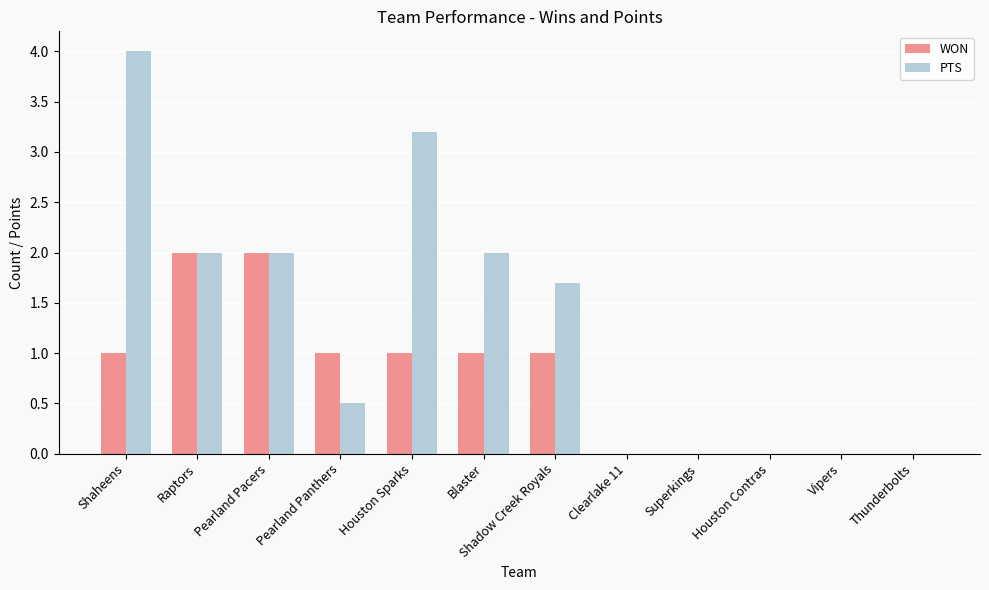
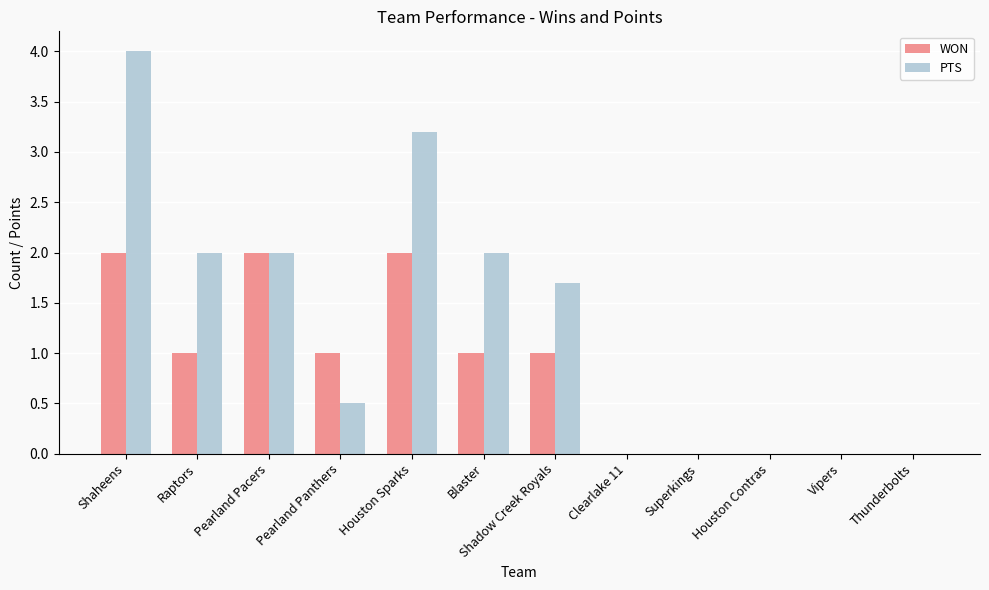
WON, Shaheens: 1 -> 2
WON, Raptors: 2 -> 1
WON, Houston Sparks: 1 -> 2
